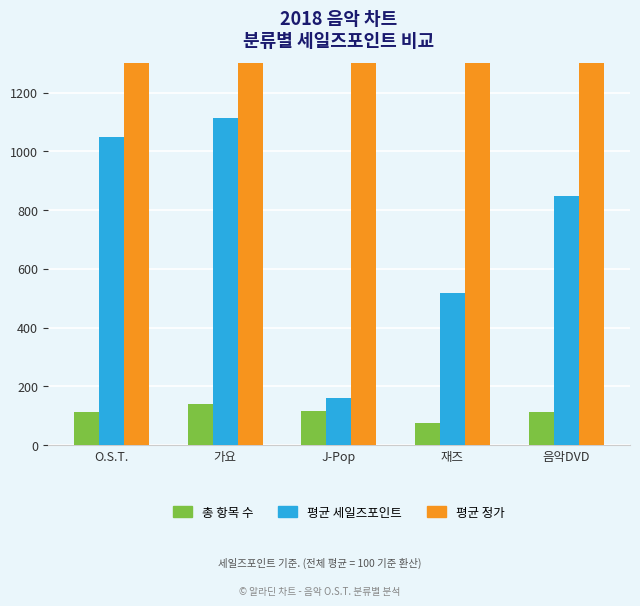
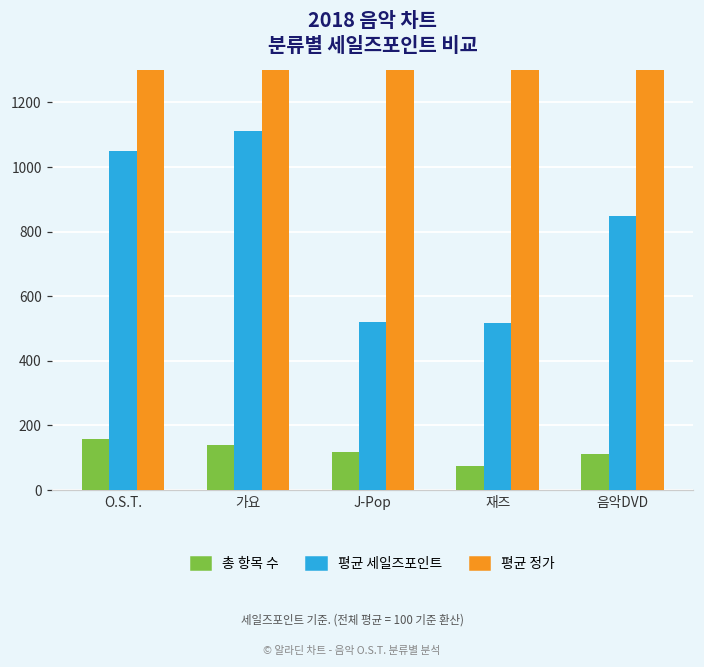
총 항목 수, O.S.T.: 110 -> 160
평균 세일즈포인트, J-Pop: 160 -> 520
